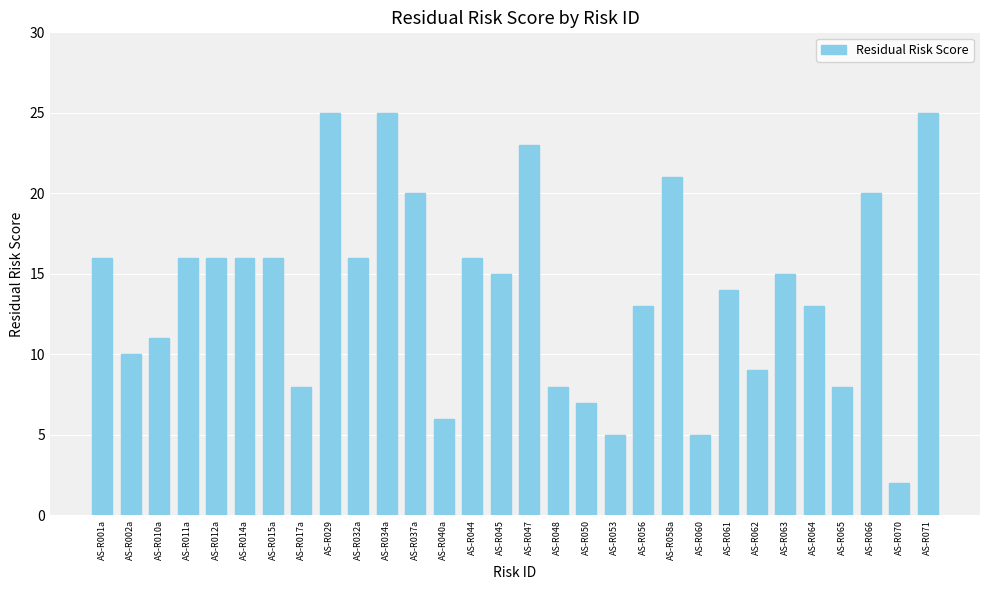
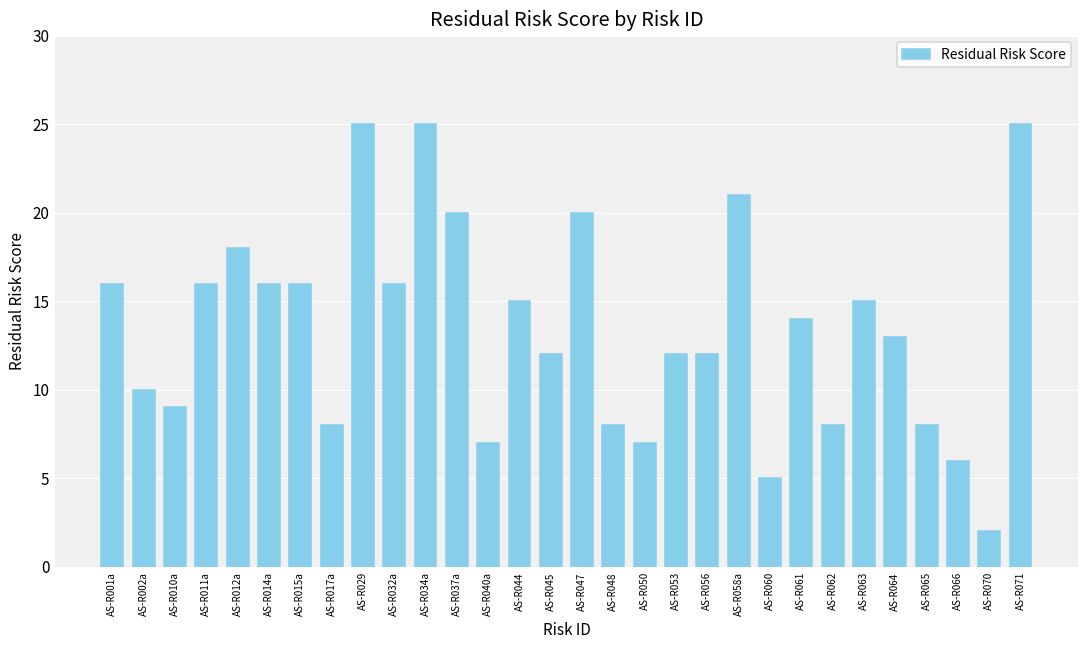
AS-R010a: 11 -> 9
AS-R012a: 16 -> 18
AS-R040a: 6 -> 7
AS-R044: 16 -> 15
AS-R045: 15 -> 12
AS-R047: 23 -> 20
AS-R053: 5 -> 12
AS-R056: 13 -> 12
AS-R062: 9 -> 8
AS-R066: 20 -> 6
